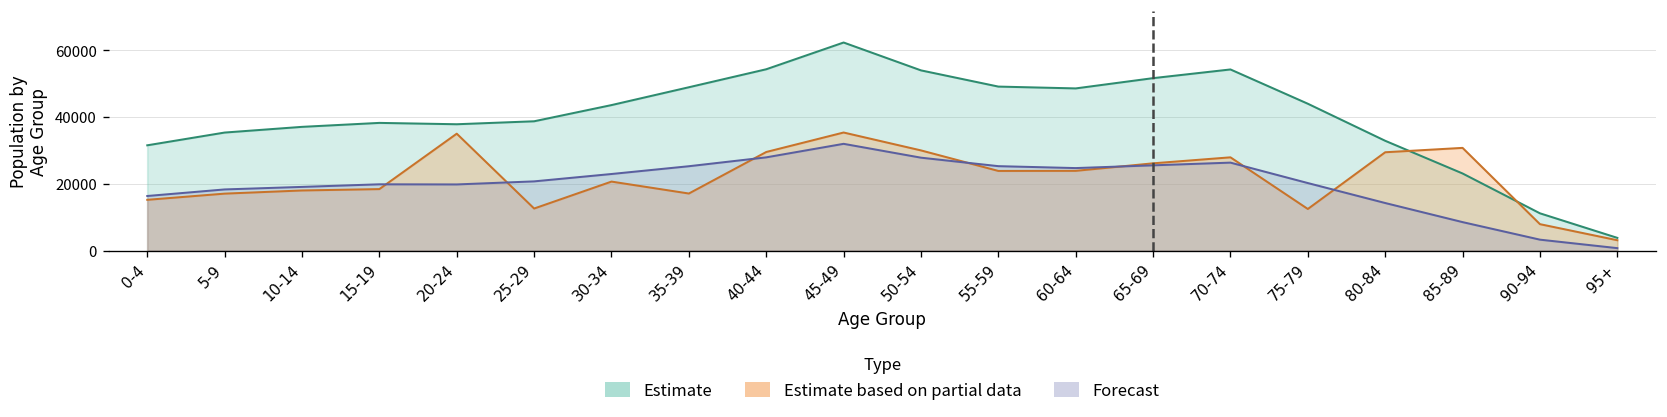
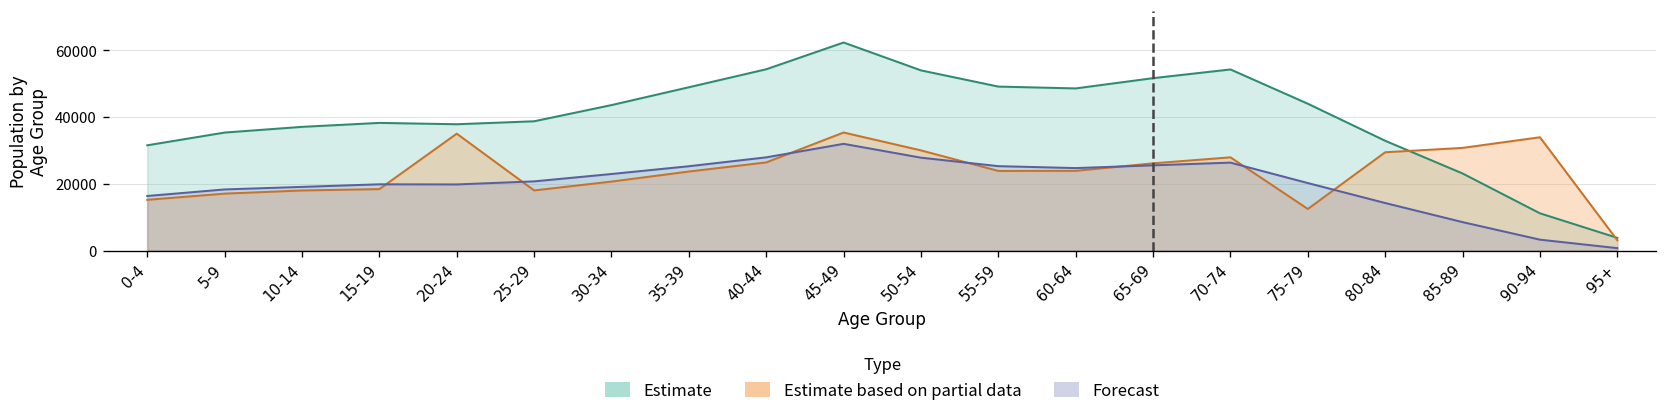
Estimate based on partial data, 25-29: 13000 -> 18000
Estimate based on partial data, 35-39: 17000 -> 24000
Estimate based on partial data, 40-44: 30000 -> 26000
Estimate based on partial data, 90-94: 8000 -> 34000
